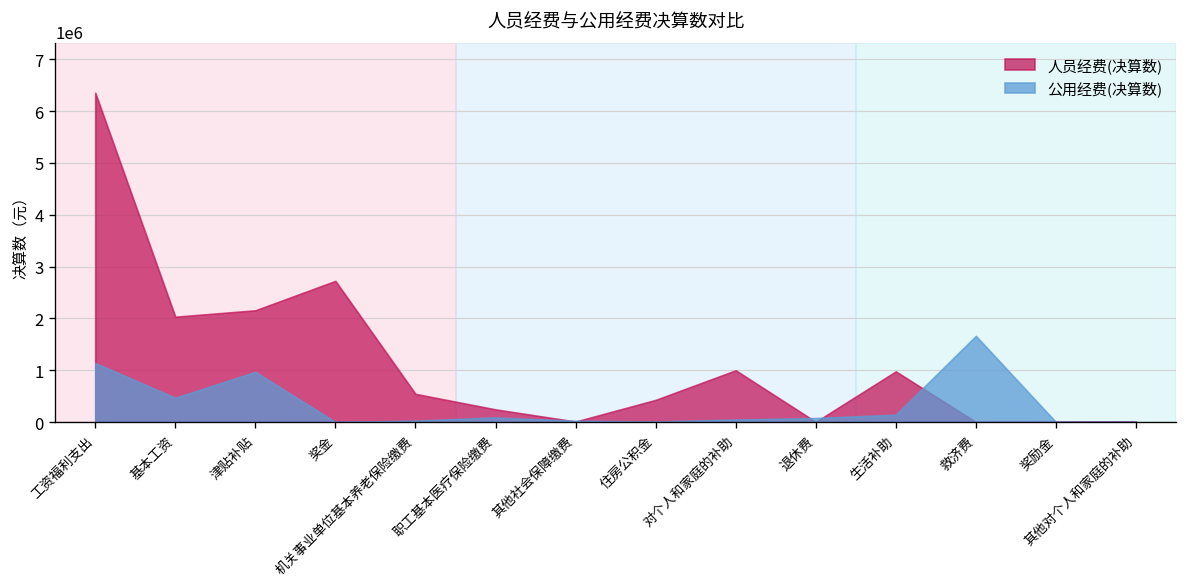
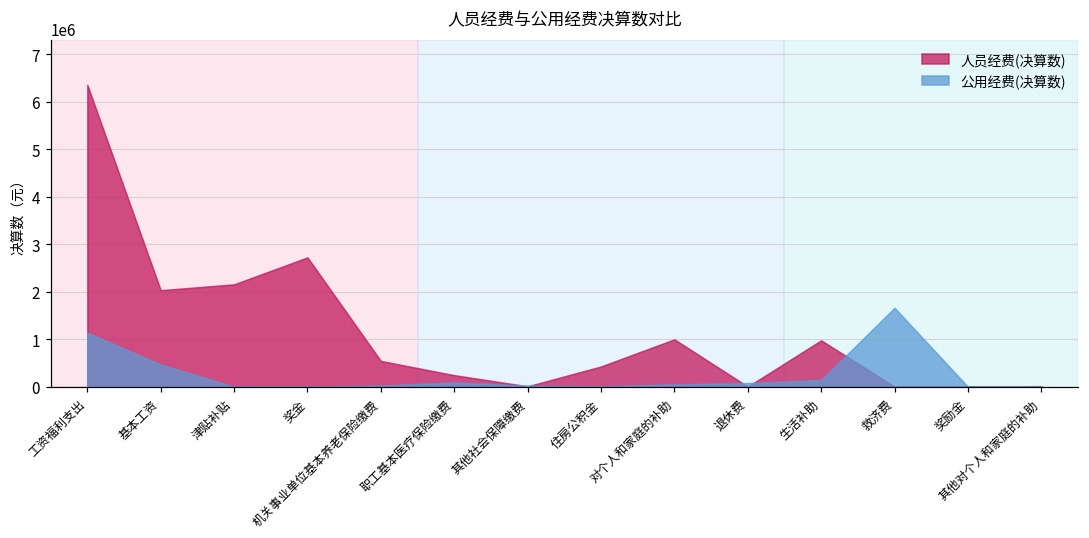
公用经费(决算数), 津贴补贴: 1000000 -> 0
